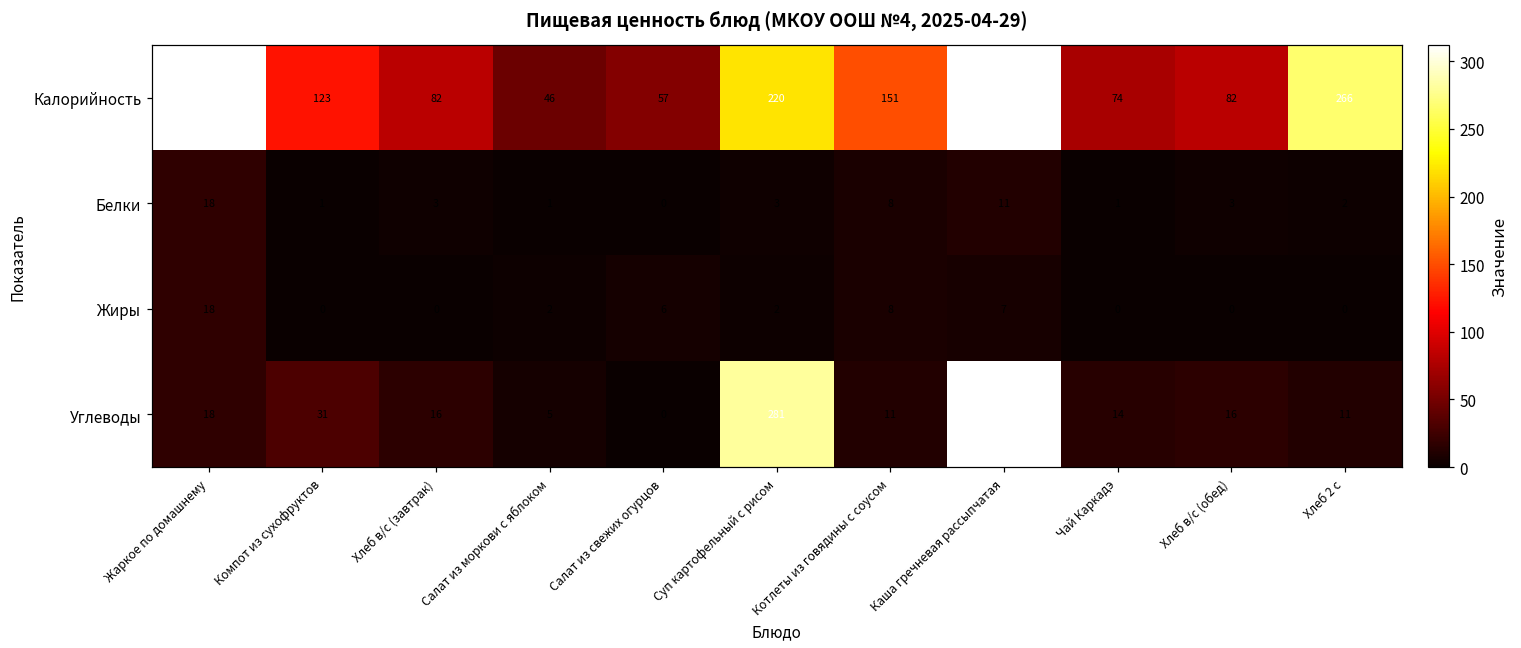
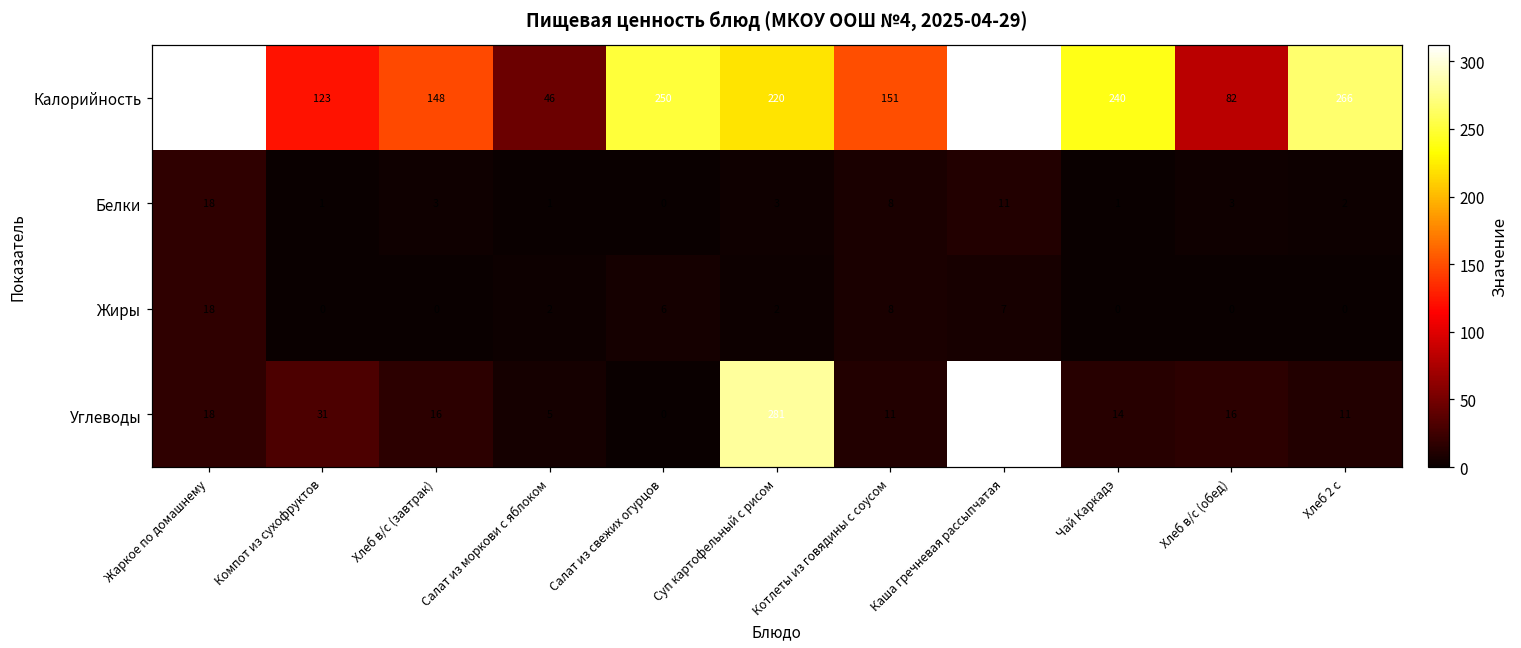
Калорийность, Хлеб в/с (завтрак): 82 -> 148
Калорийность, Салат из свежих огурцов: 57 -> 250
Калорийность, Чай Каркадэ: 74 -> 240
